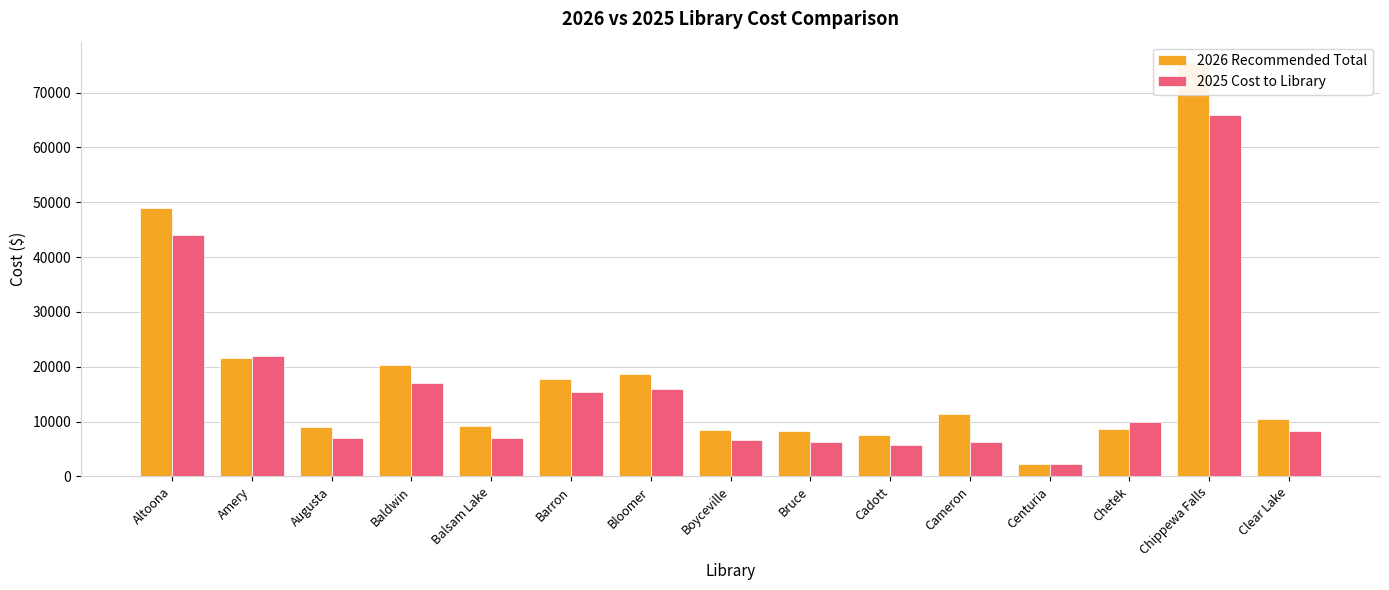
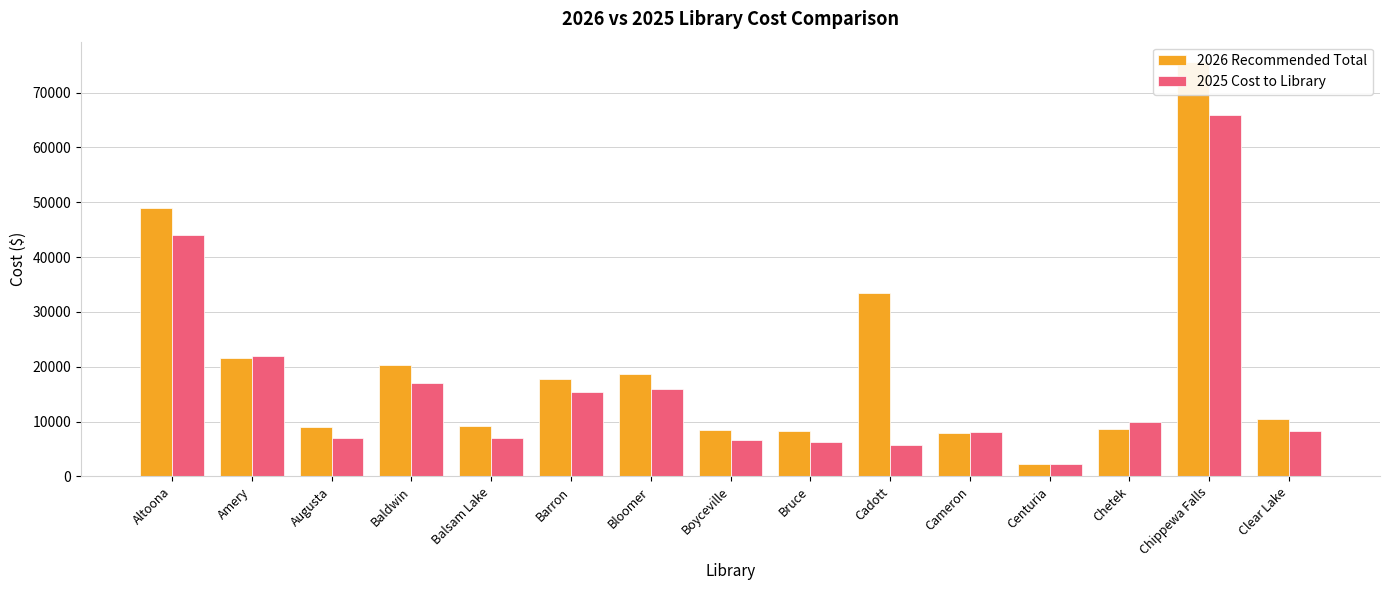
2026 Recommended Total, Cadott: 7000 -> 33000
2026 Recommended Total, Cameron: 11000 -> 8000
2025 Cost to Library, Cameron: 6000 -> 8000
